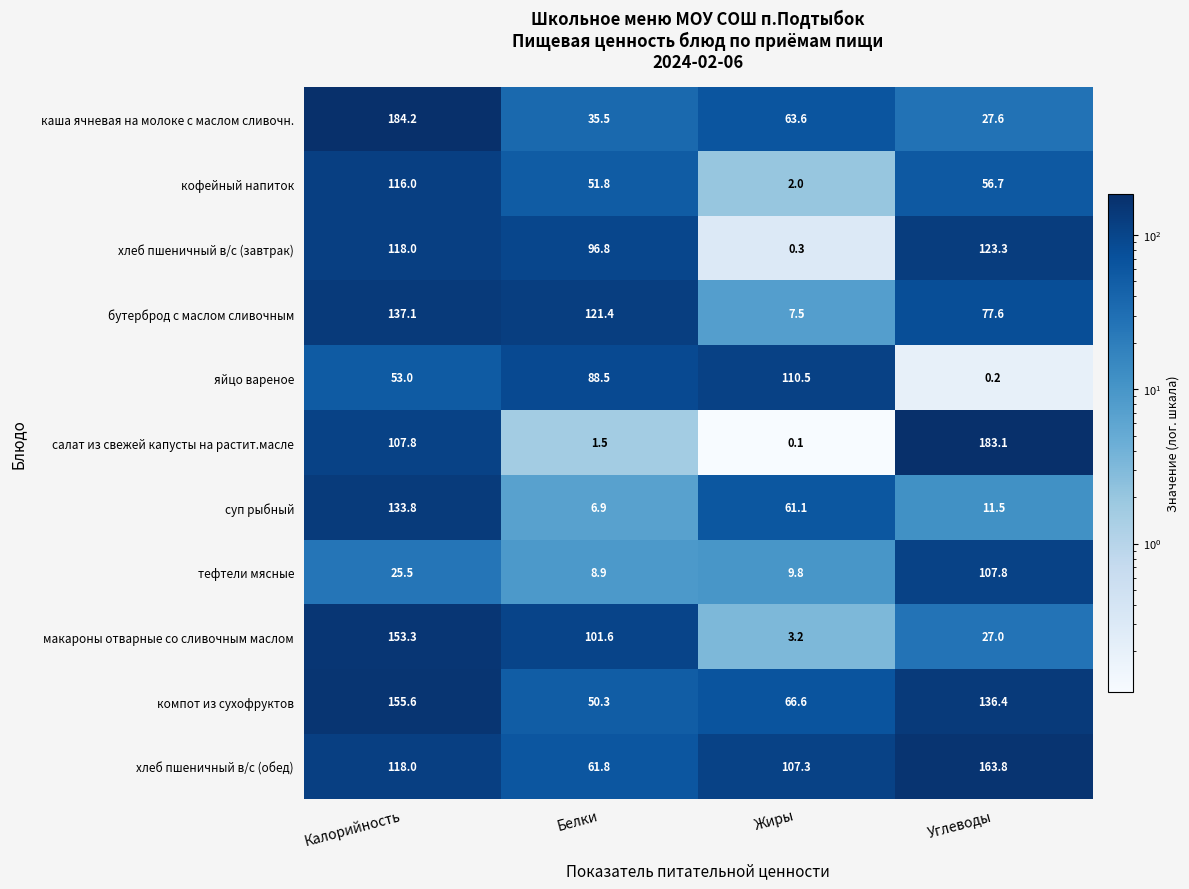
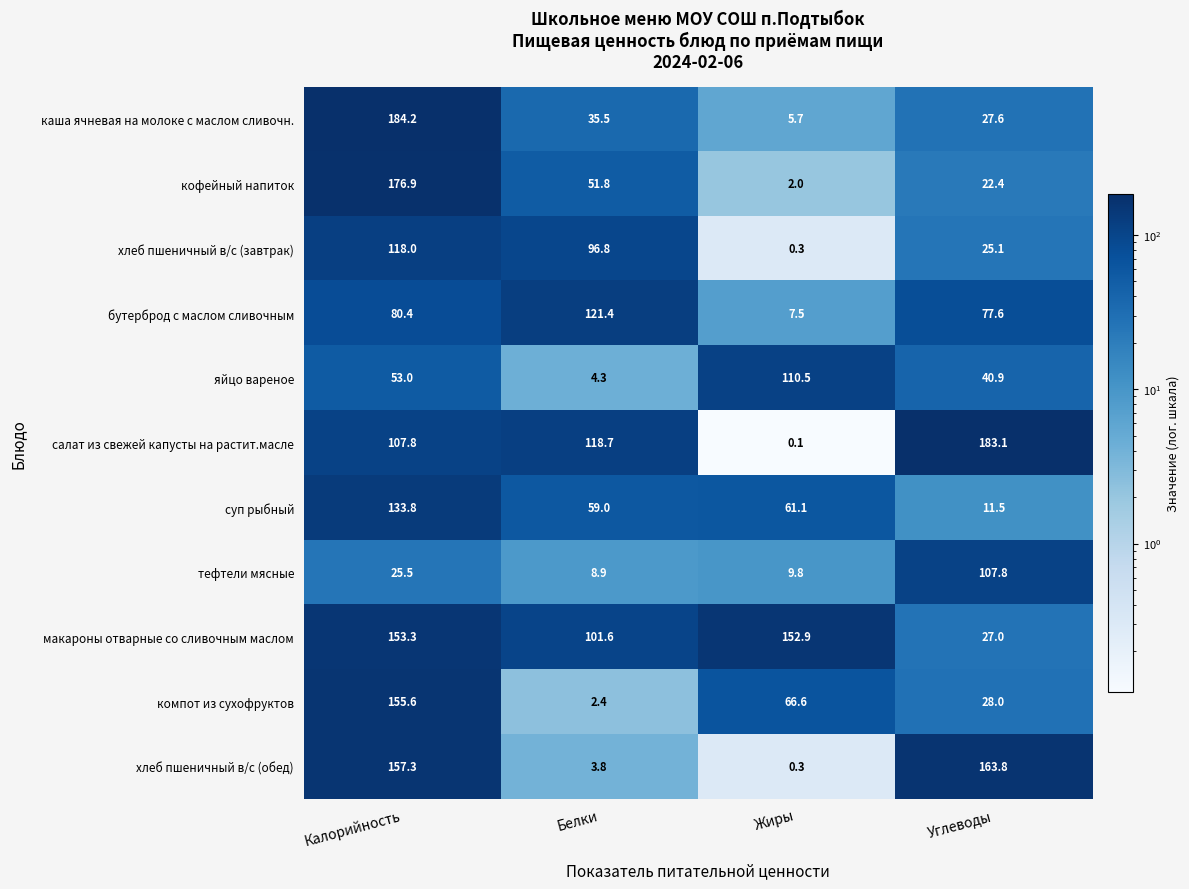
каша ячневая на молоке с маслом сливочн., Жиры: 63.6 -> 5.7
кофейный напиток, Калорийность: 116.0 -> 176.9
кофейный напиток, Углеводы: 56.7 -> 22.4
хлеб пшеничный в/с (завтрак), Углеводы: 123.3 -> 25.1
бутерброд с маслом сливочным, Калорийность: 137.1 -> 80.4
яйцо вареное, Белки: 88.5 -> 4.3
яйцо вареное, Углеводы: 0.2 -> 40.9
салат из свежей капусты на растит.масле, Белки: 1.5 -> 118.7
суп рыбный, Белки: 6.9 -> 59.0
макароны отварные со сливочным маслом, Жиры: 3.2 -> 152.9
компот из сухофруктов, Белки: 50.3 -> 2.4
компот из сухофруктов, Углеводы: 136.4 -> 28.0
хлеб пшеничный в/с (обед), Калорийность: 118.0 -> 157.3
хлеб пшеничный в/с (обед), Белки: 61.8 -> 3.8
хлеб пшеничный в/с (обед), Жиры: 107.3 -> 0.3
